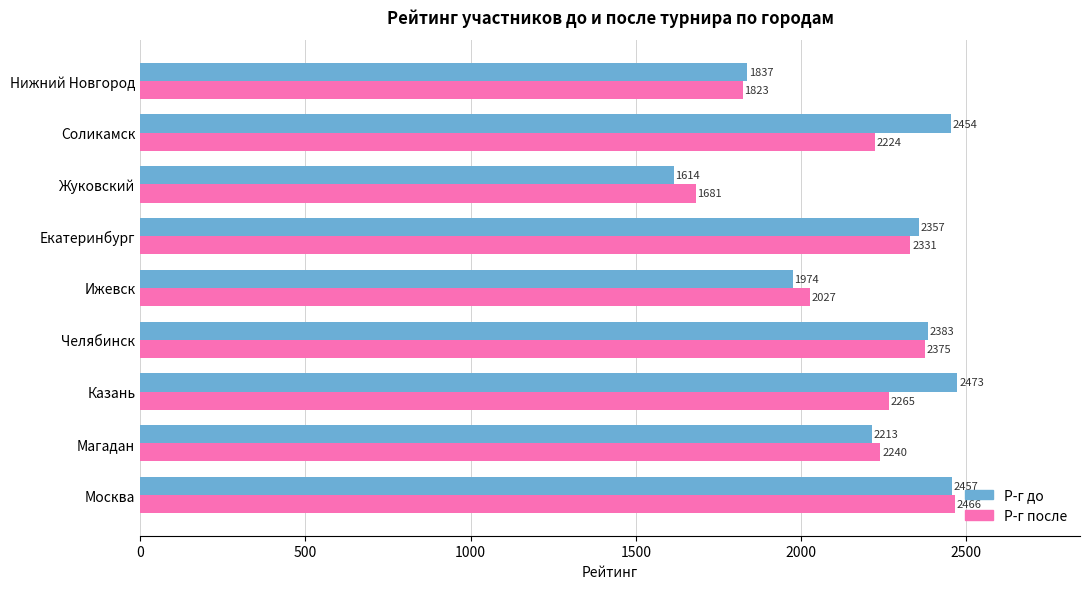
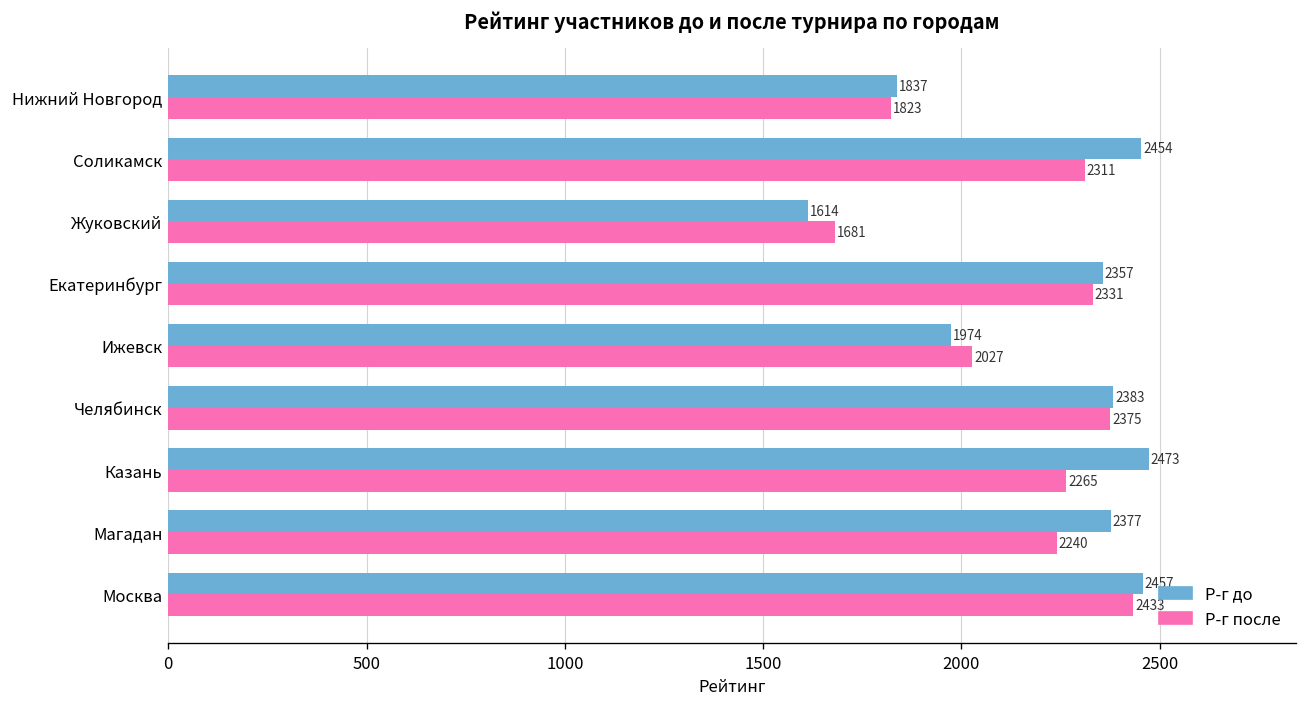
Р-г после, Соликамск: 2224 -> 2311
Р-г до, Магадан: 2213 -> 2377
Р-г после, Москва: 2466 -> 2433
